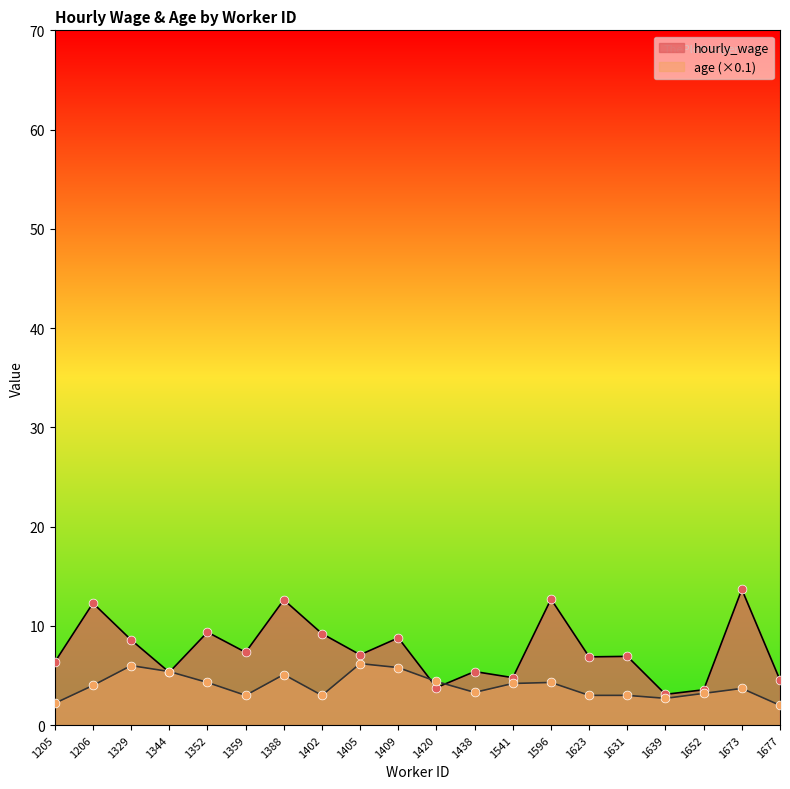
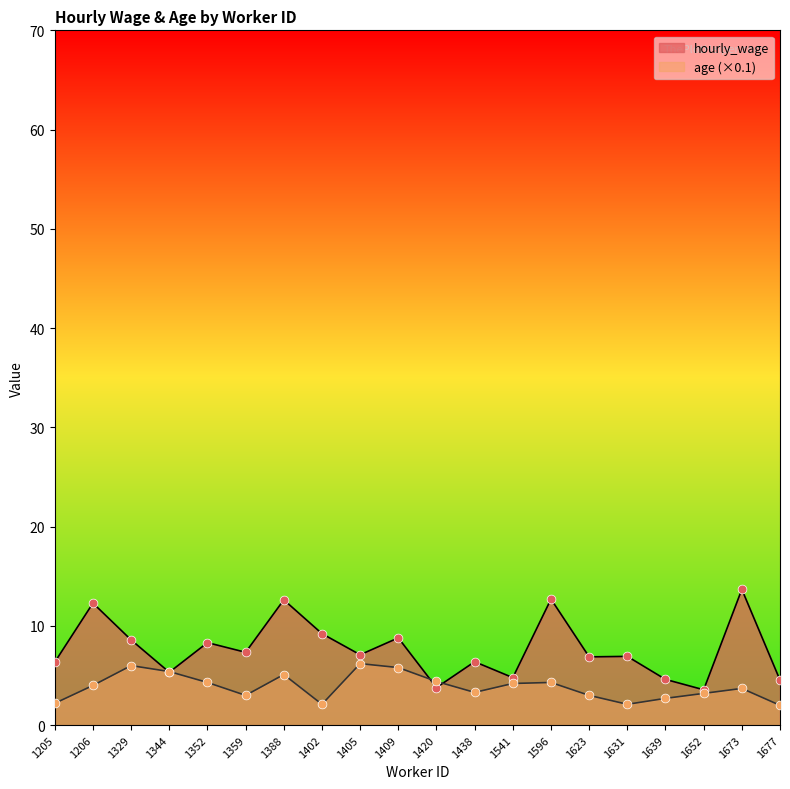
hourly_wage, 1352: 9 -> 8
age (×0.1), 1402: 3 -> 2
hourly_wage, 1438: 5 -> 6
age (×0.1), 1631: 3 -> 2
hourly_wage, 1639: 3 -> 5
